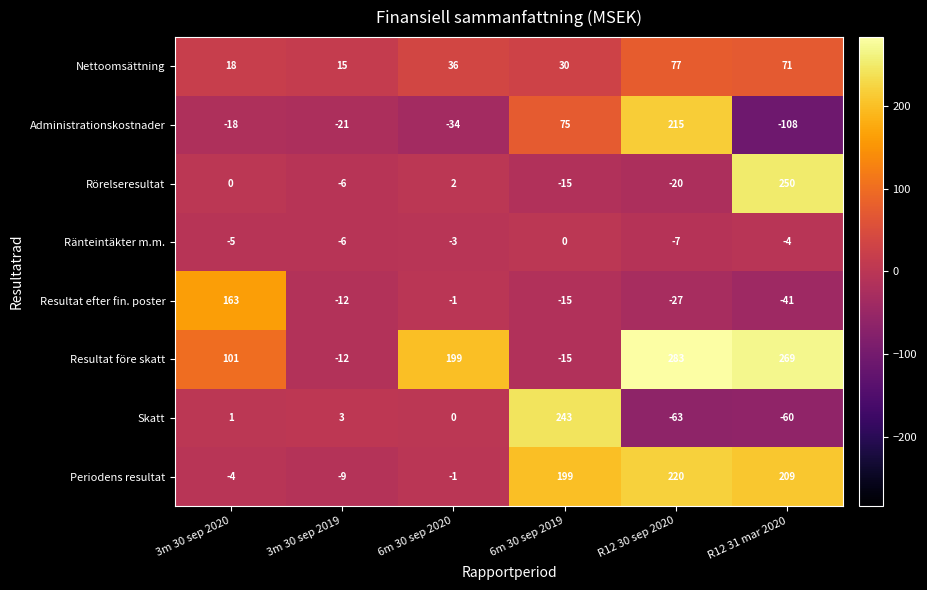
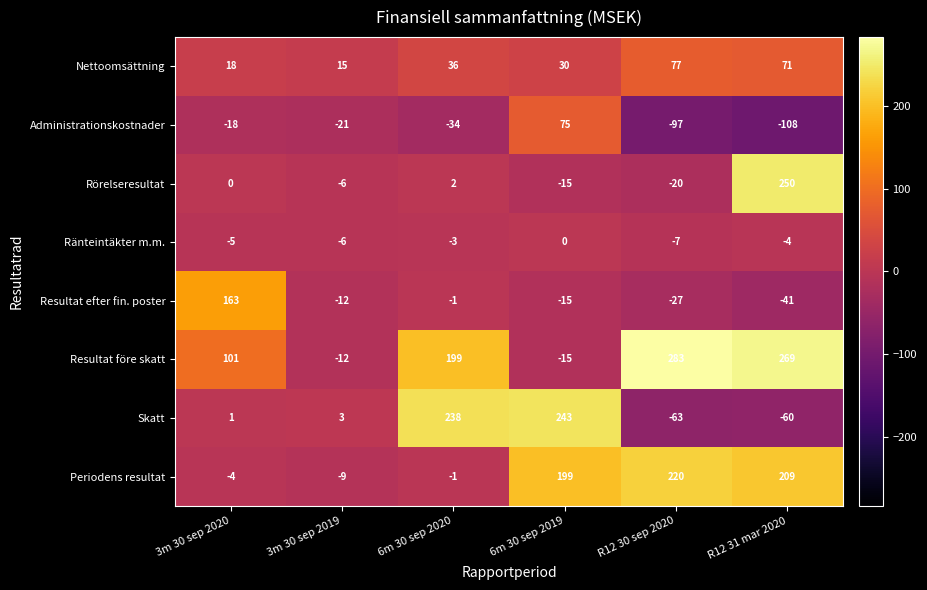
Administrationskostnader, R12 30 sep 2020: 215 -> -97
Skatt, 6m 30 sep 2020: 0 -> 238
